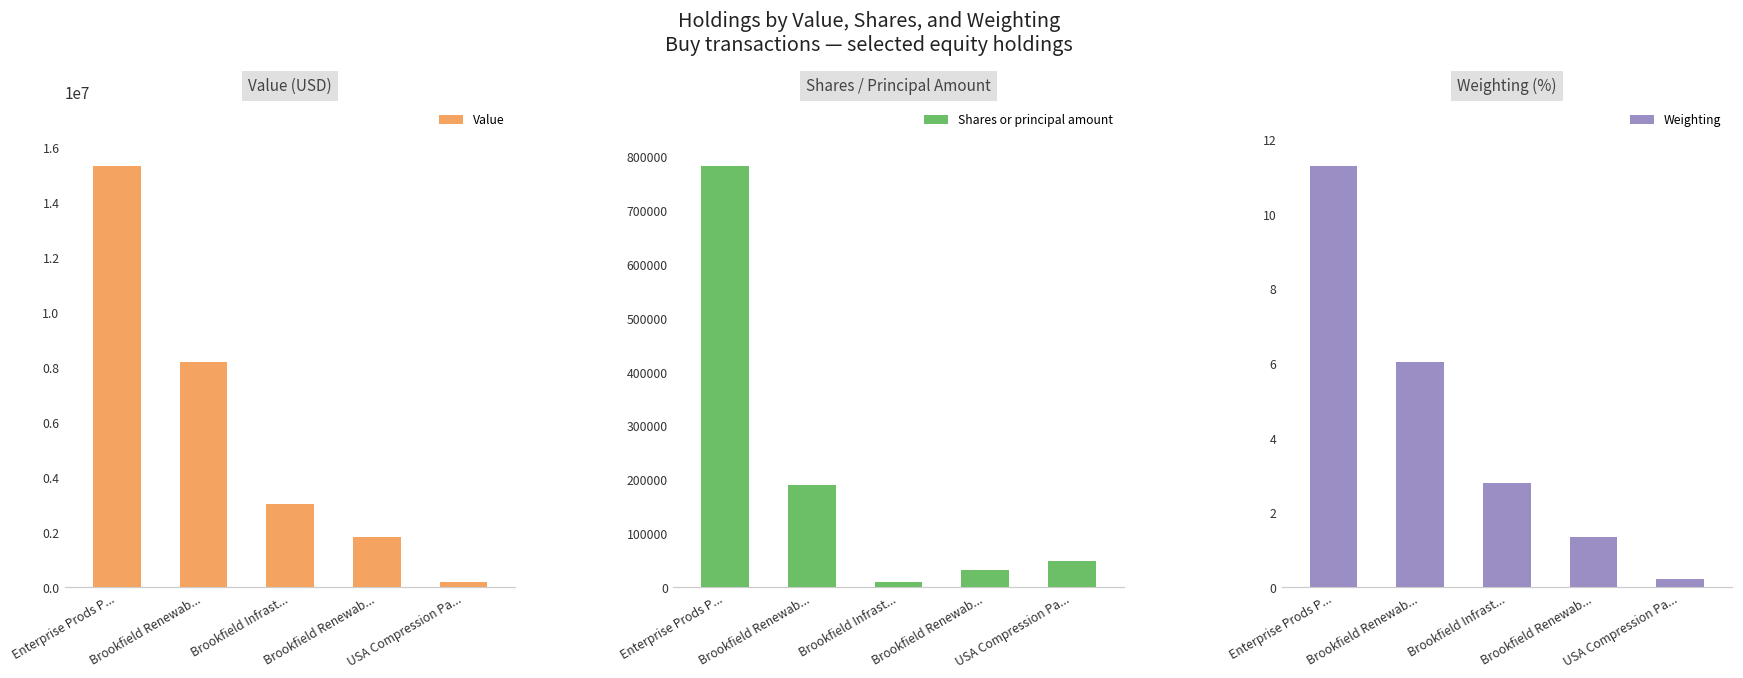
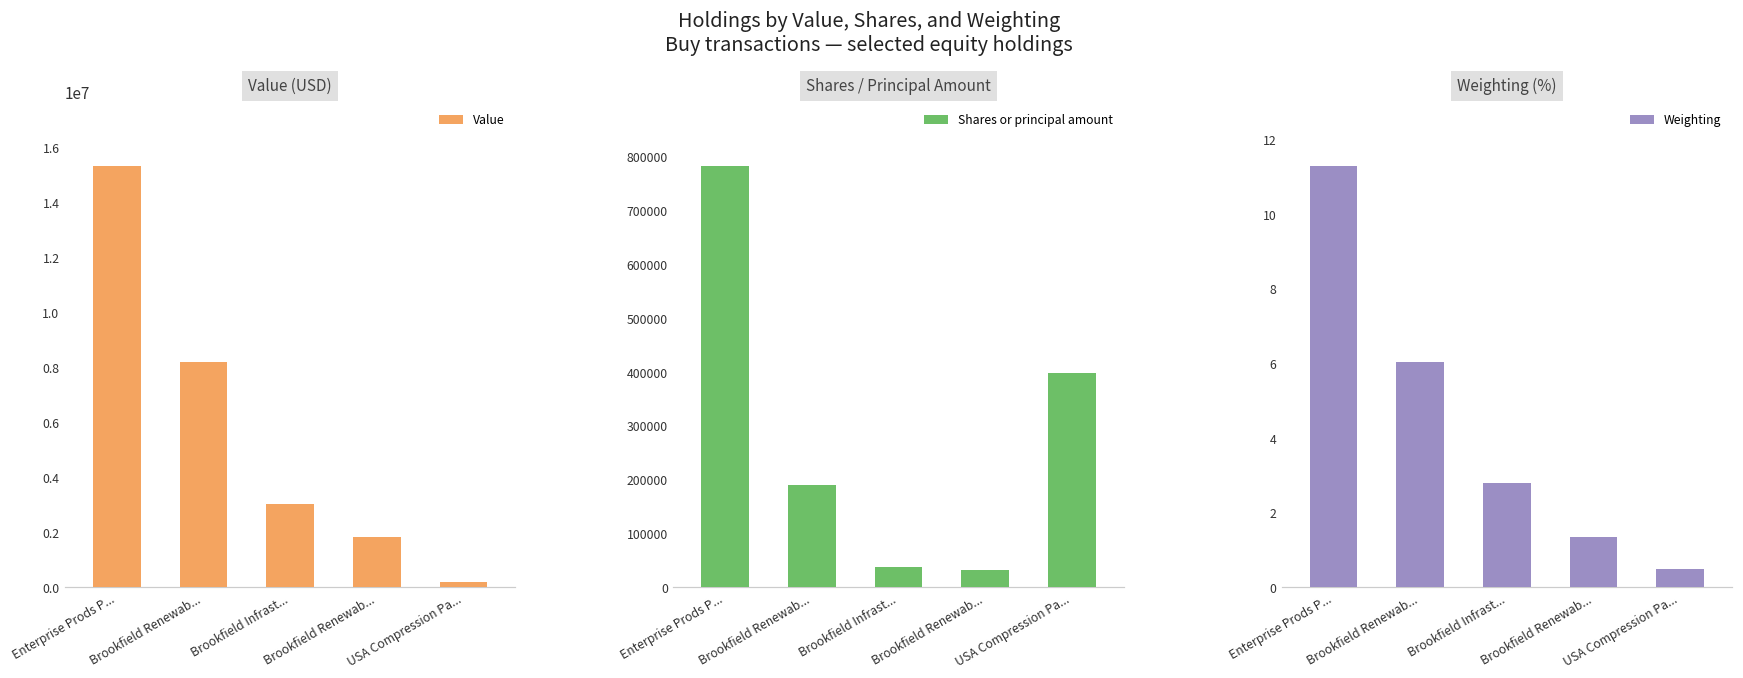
Shares / Principal Amount, Brookfield Infrast...: 10000 -> 40000
Shares / Principal Amount, USA Compression Pa...: 50000 -> 400000
Weighting (%), USA Compression Pa...: 0.2 -> 0.5
